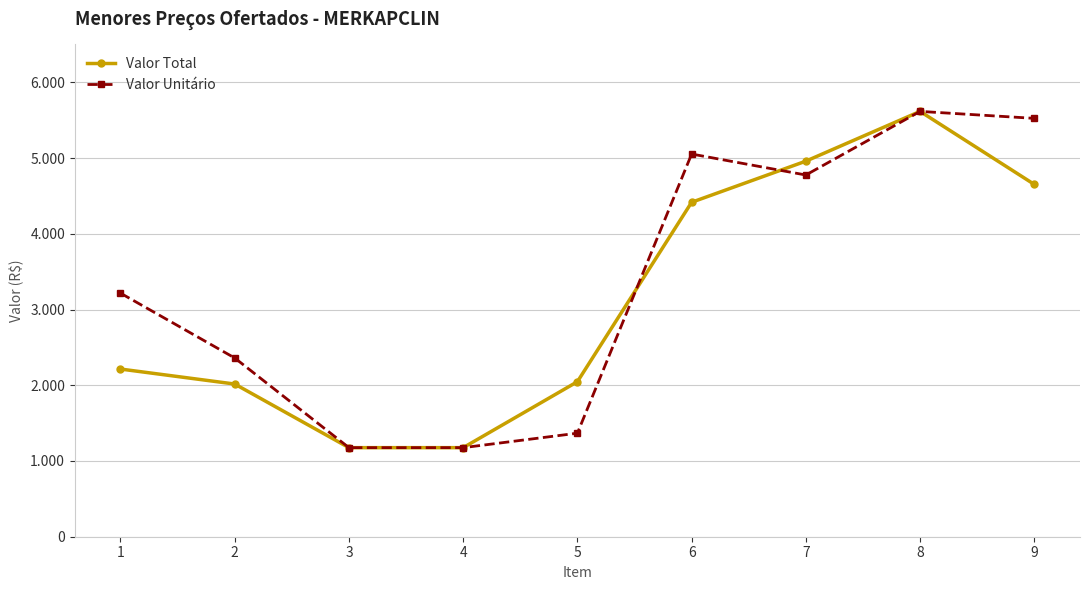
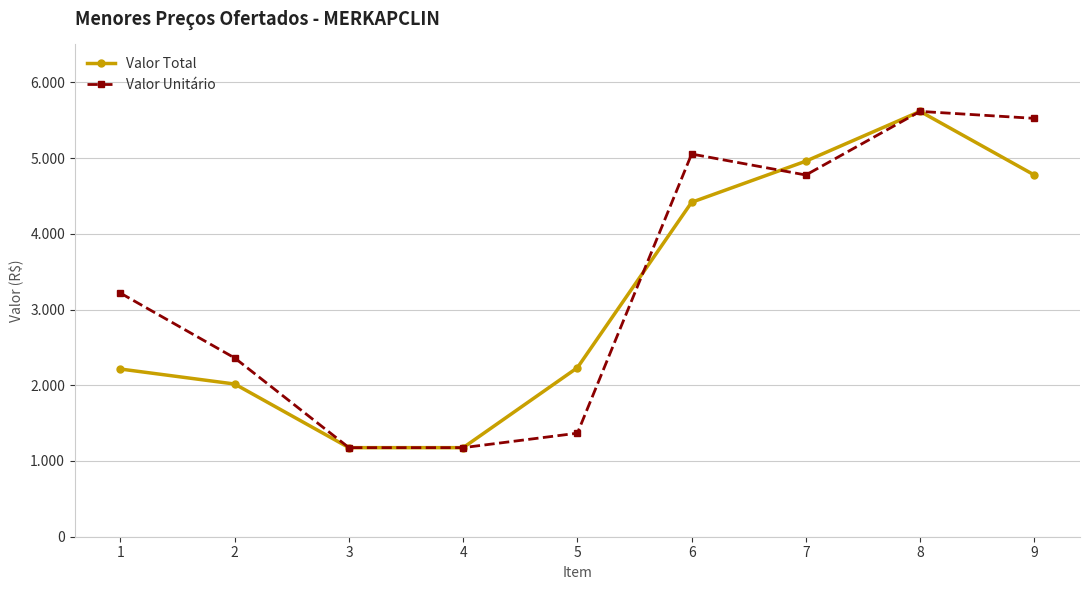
Valor Total, 5: 2.0 -> 2.2
Valor Total, 9: 4.7 -> 4.8
